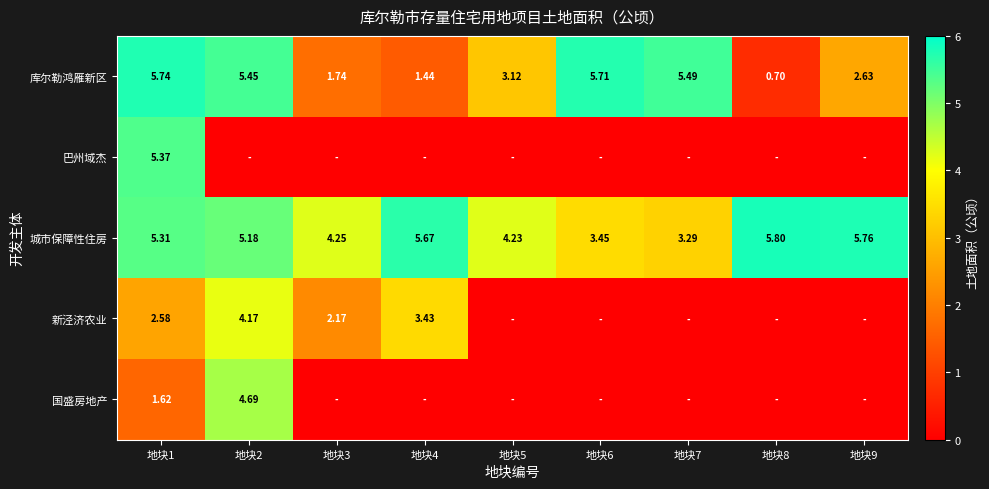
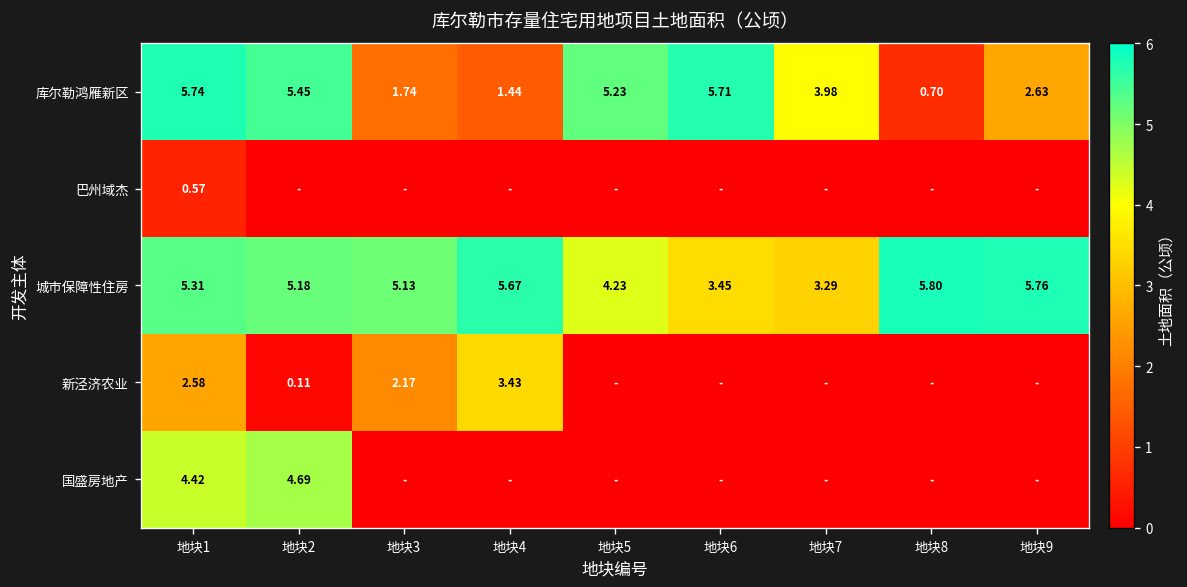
库尔勒鸿雁新区, 地块5: 3.12 -> 5.23
库尔勒鸿雁新区, 地块7: 5.49 -> 3.98
巴州域杰, 地块1: 5.37 -> 0.57
城市保障性住房, 地块3: 4.25 -> 5.13
新泾济农业, 地块2: 4.17 -> 0.11
国盛房地产, 地块1: 1.62 -> 4.42
